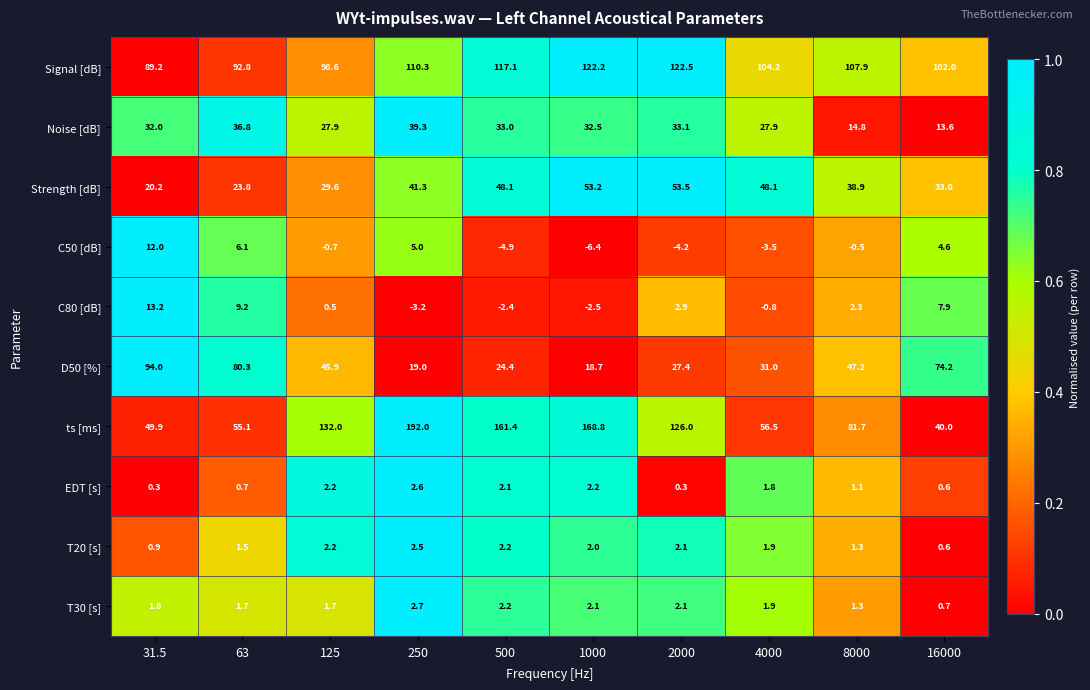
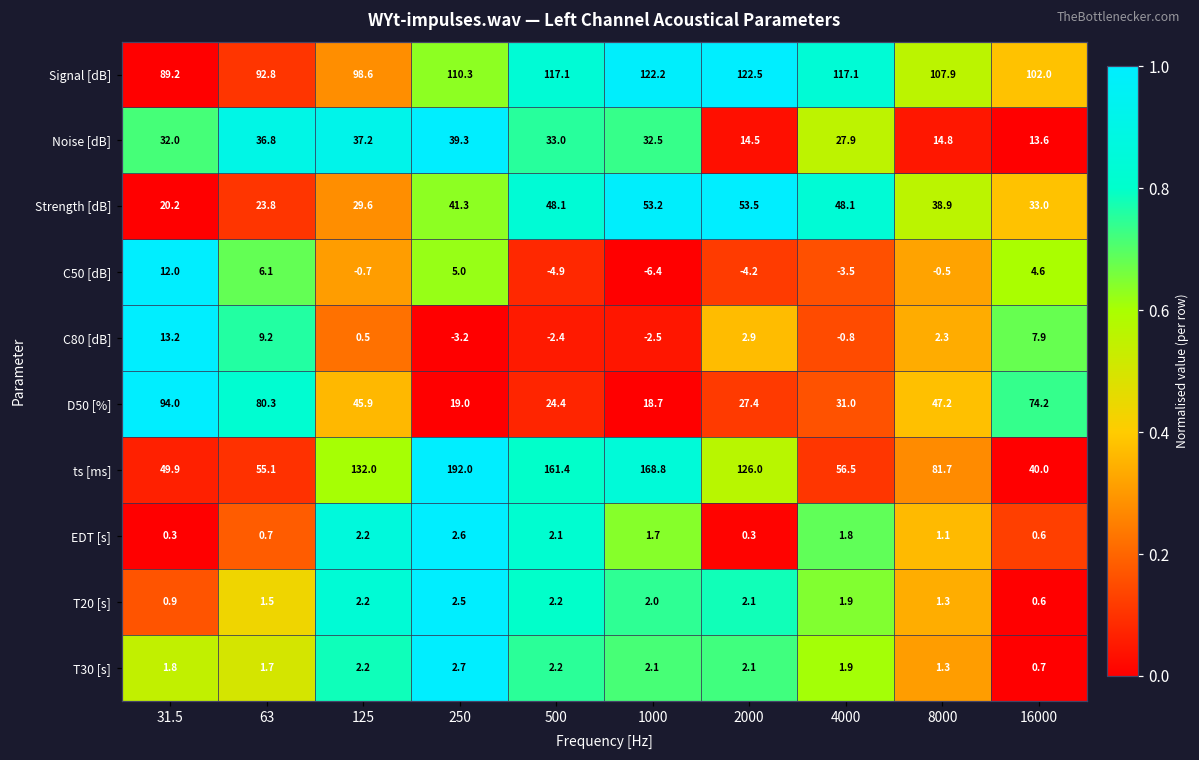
Signal [dB], 4000: 104.2 -> 117.1
Noise [dB], 125: 27.9 -> 37.2
Noise [dB], 2000: 33.1 -> 14.5
EDT [s], 1000: 2.2 -> 1.7
T30 [s], 125: 1.7 -> 2.2
